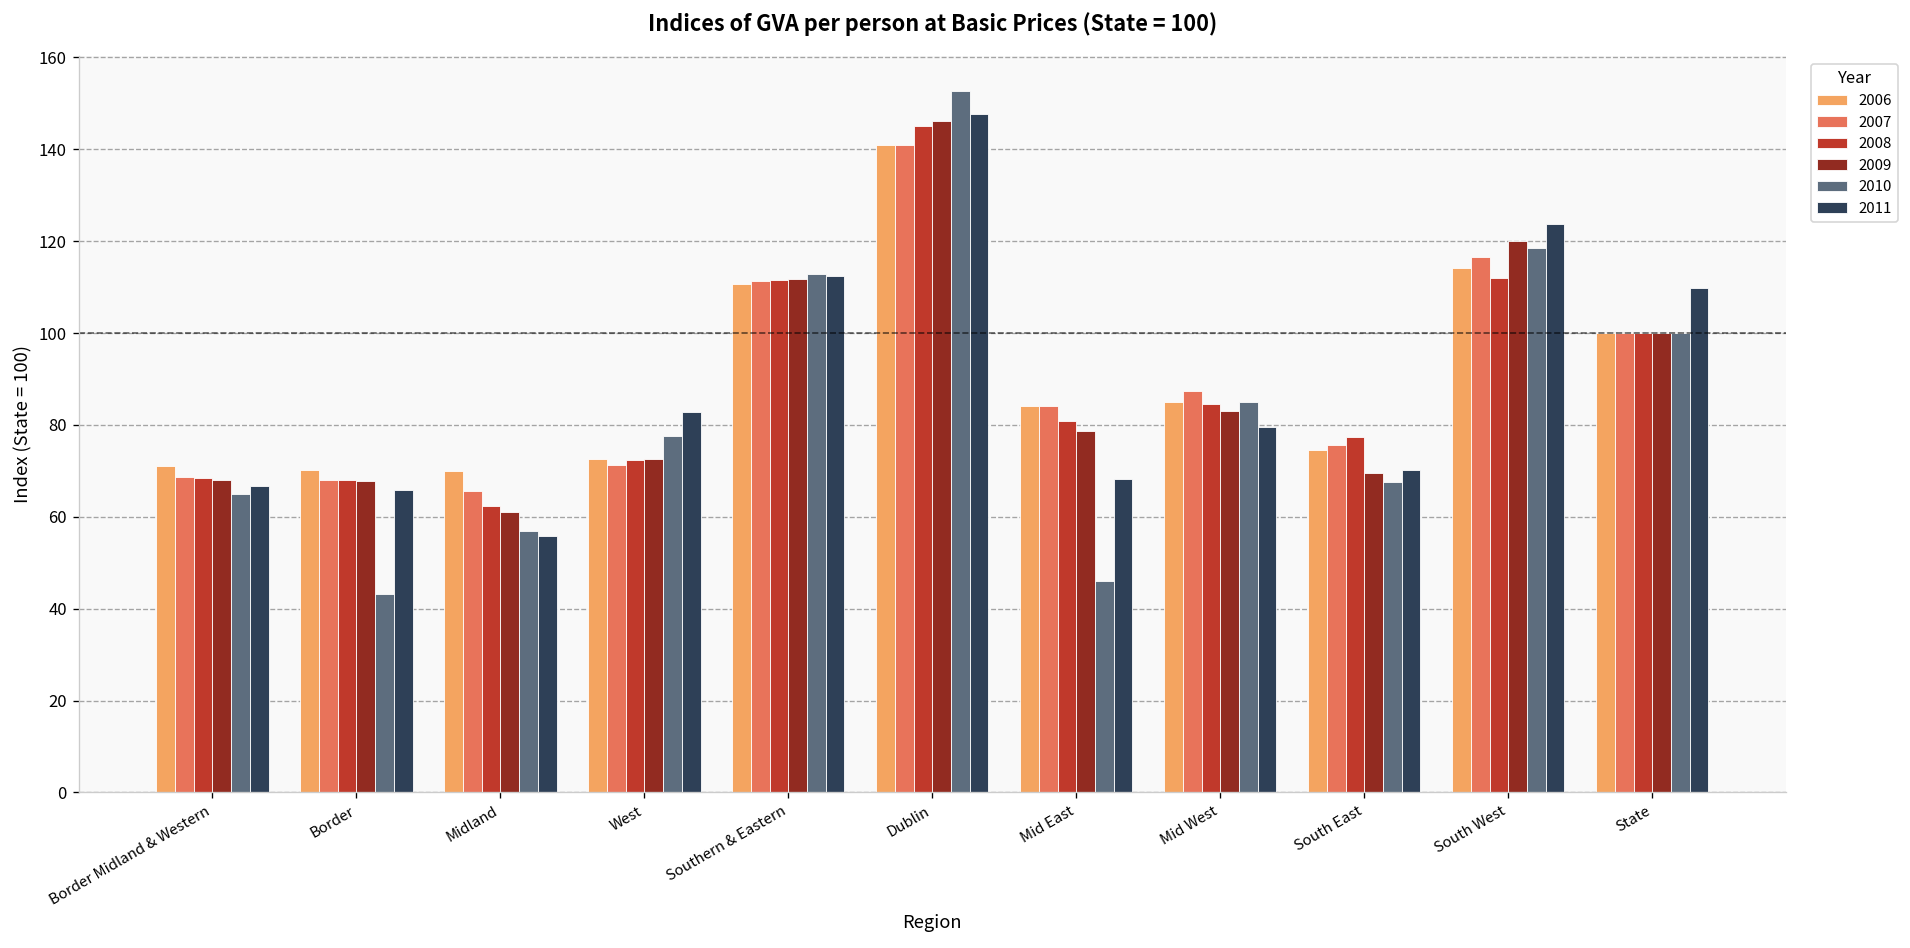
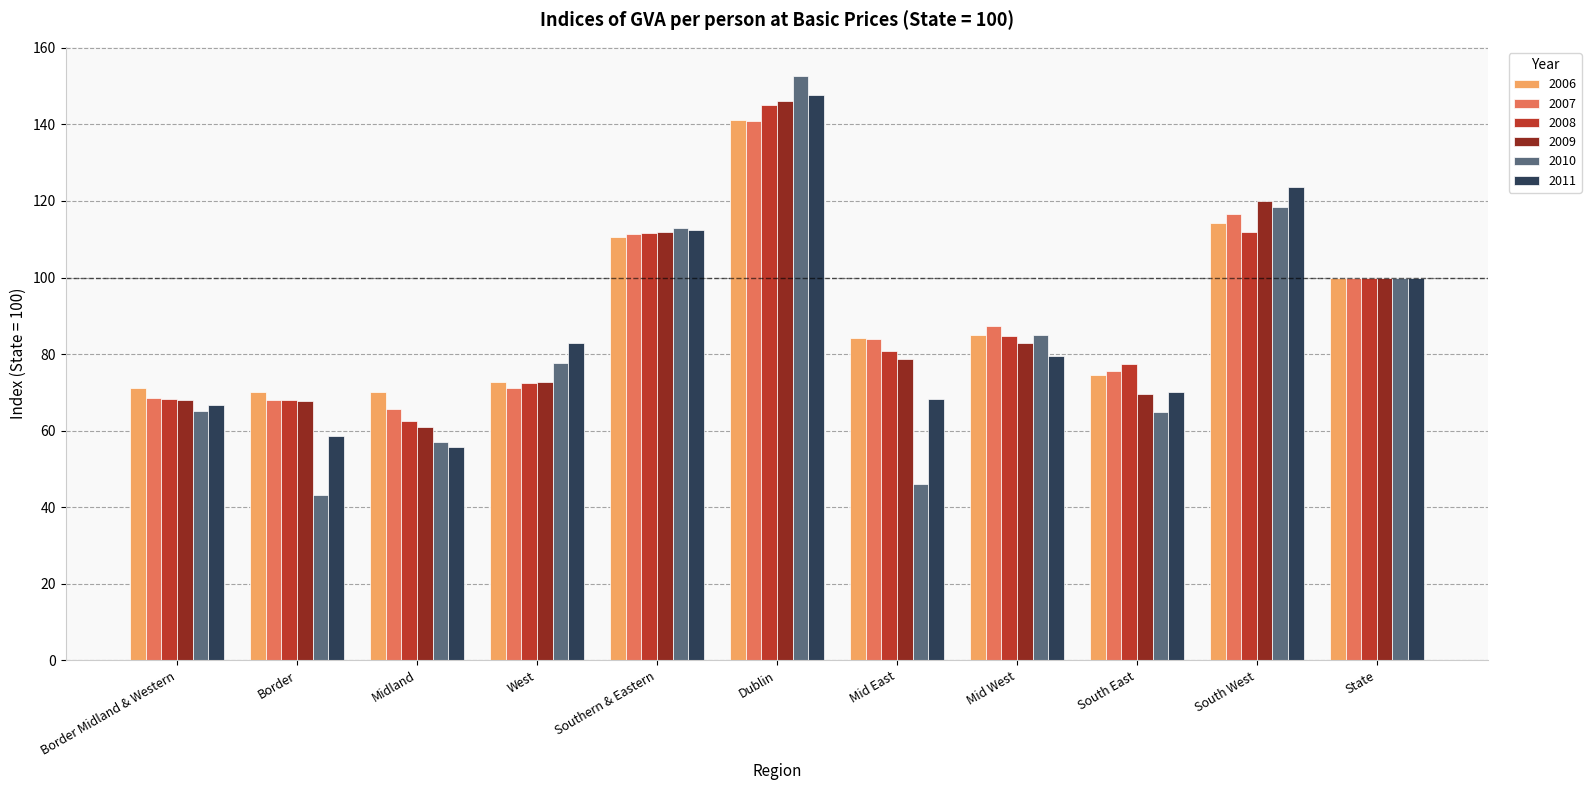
2011, Border: 66 -> 59
2010, South East: 68 -> 65
2011, State: 110 -> 100
